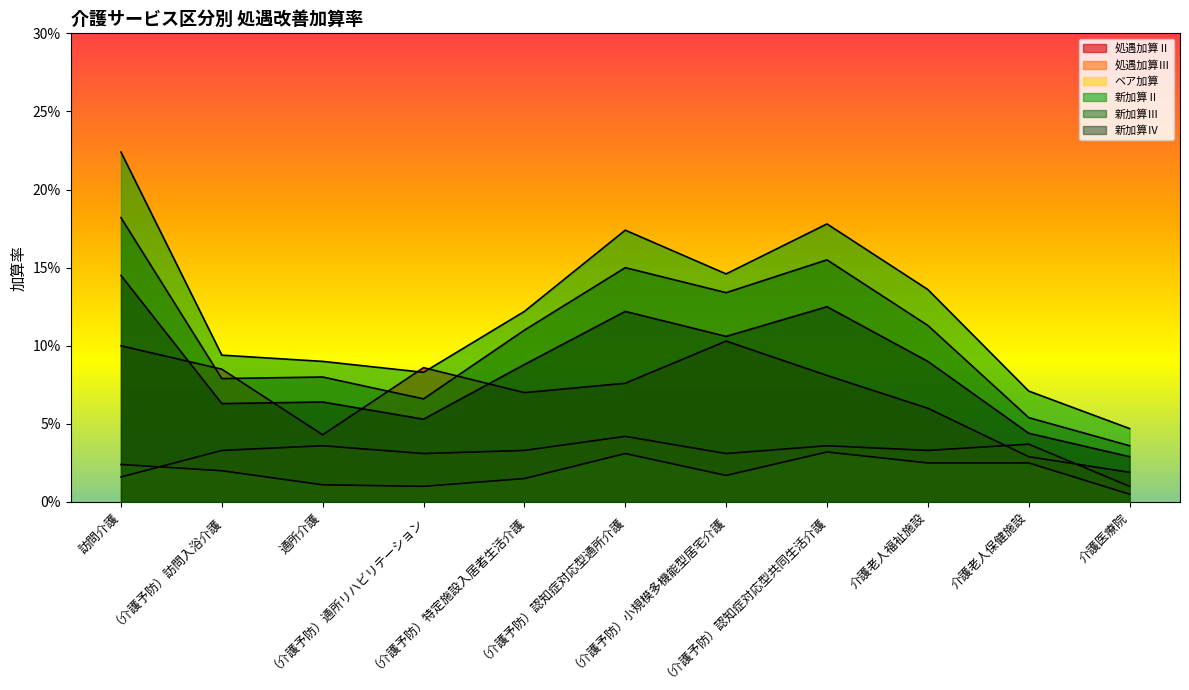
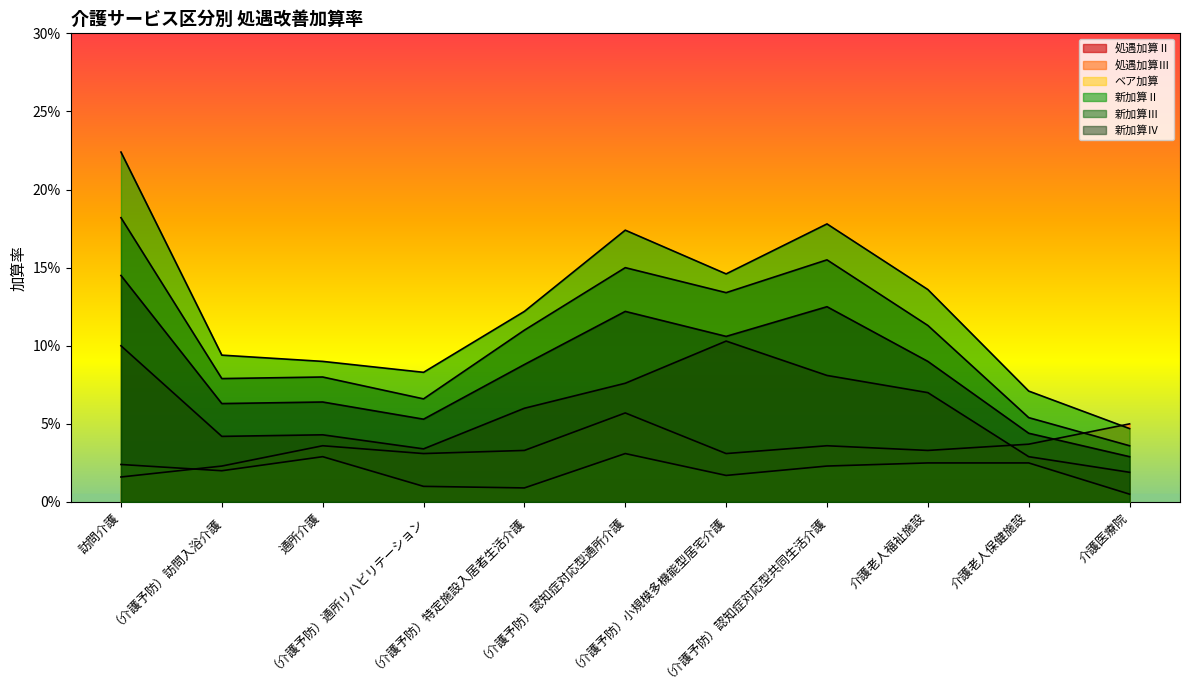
処遇加算Ⅱ, （介護予防）訪問入浴介護: 8.5% -> 4.2%
処遇加算Ⅲ, （介護予防）訪問入浴介護: 3.3% -> 2.3%
ベア加算, 通所介護: 1.1% -> 2.9%
処遇加算Ⅱ, （介護予防）通所リハビリテーション: 8.6% -> 3.4%
処遇加算Ⅱ, （介護予防）特定施設入居者生活介護: 7.0% -> 6.0%
ベア加算, （介護予防）特定施設入居者生活介護: 1.5% -> 0.9%
処遇加算Ⅲ, （介護予防）認知症対応型通所介護: 4.2% -> 5.7%
ベア加算, （介護予防）認知症対応型共同生活介護: 3.2% -> 2.3%
処遇加算Ⅱ, 介護老人福祉施設: 6.0% -> 7.0%
処遇加算Ⅲ, 介護医療院: 1.0% -> 5.0%
